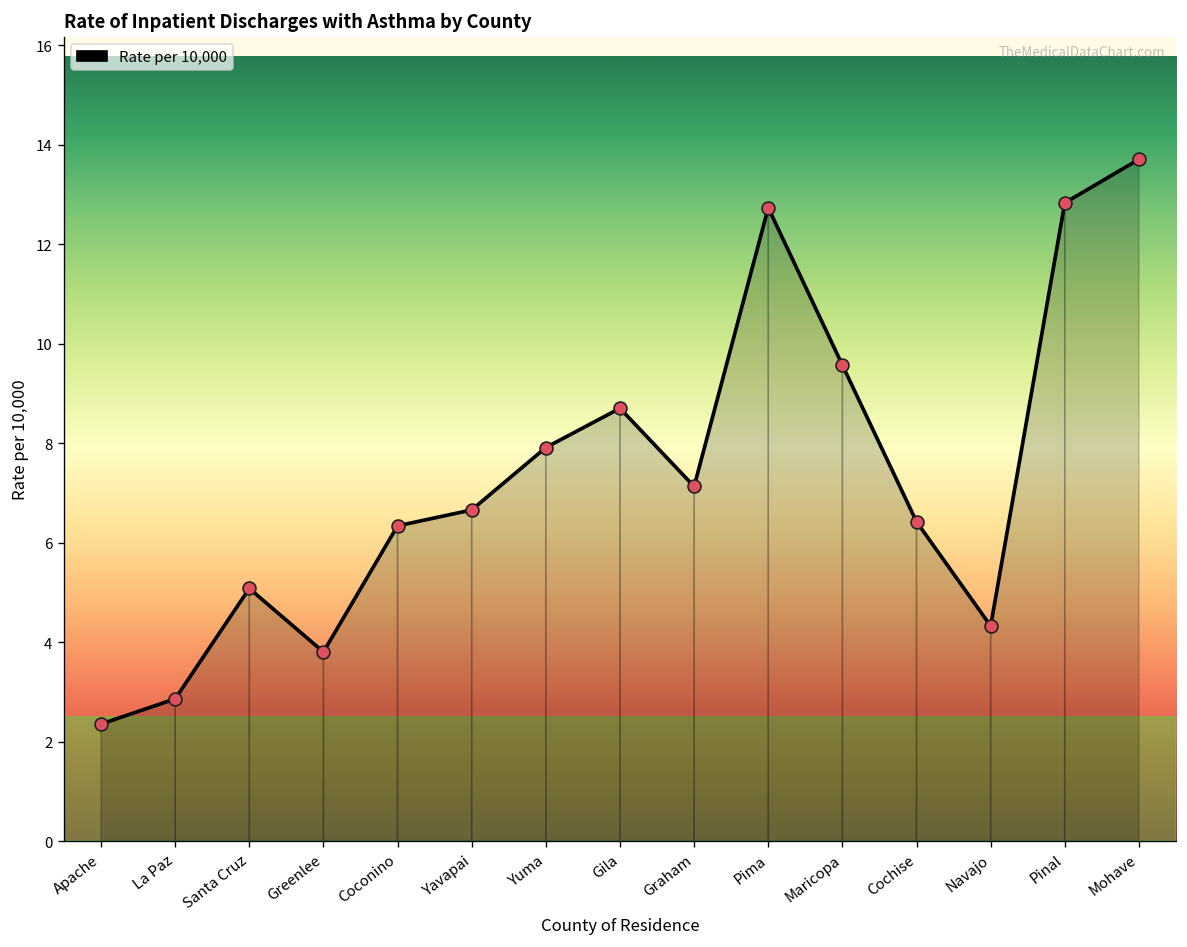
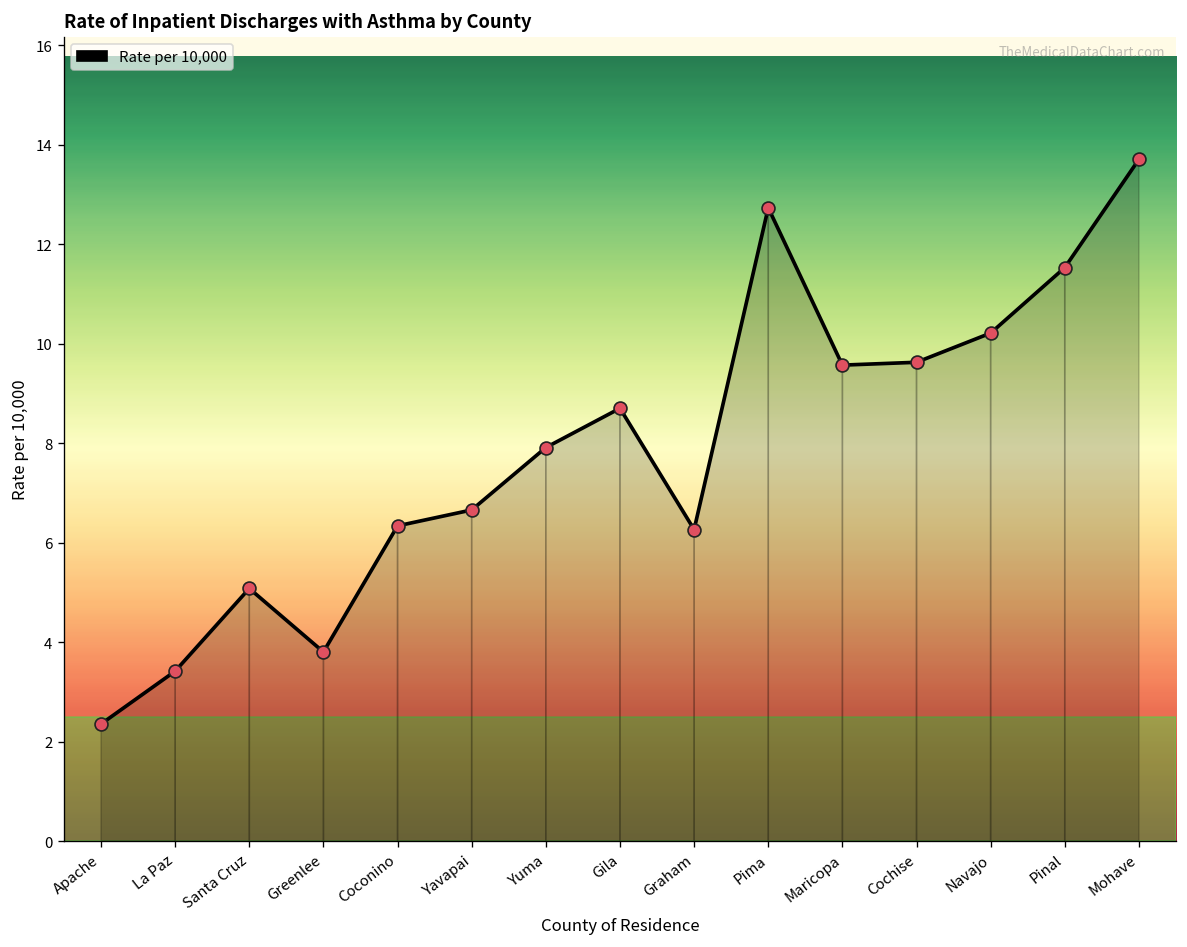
La Paz: 2.9 -> 3.4
Graham: 7.1 -> 6.3
Cochise: 6.4 -> 9.6
Navajo: 4.3 -> 10.2
Pinal: 12.8 -> 11.5
